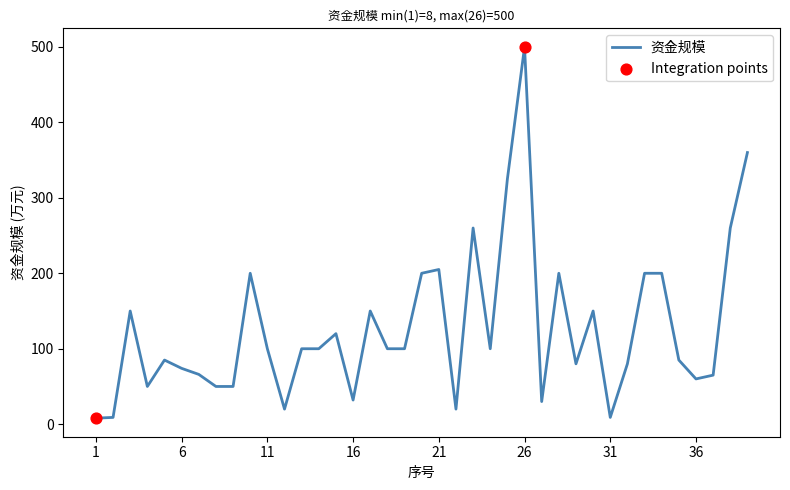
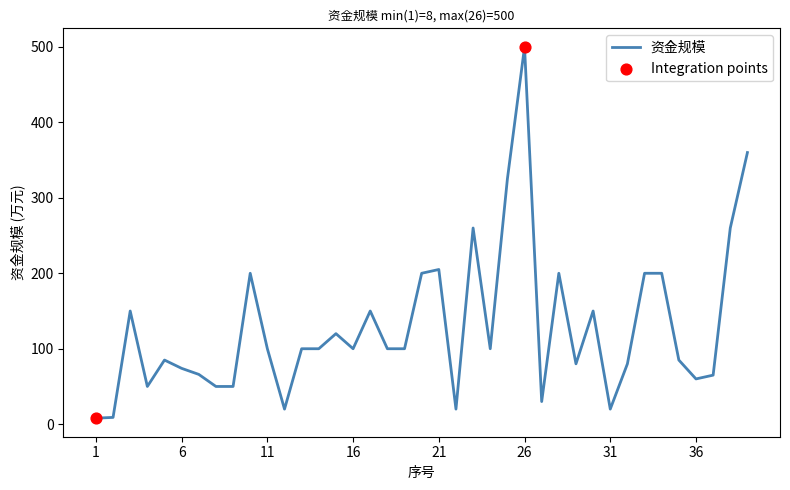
资金规模, 16: 30 -> 100
资金规模, 31: 10 -> 20
